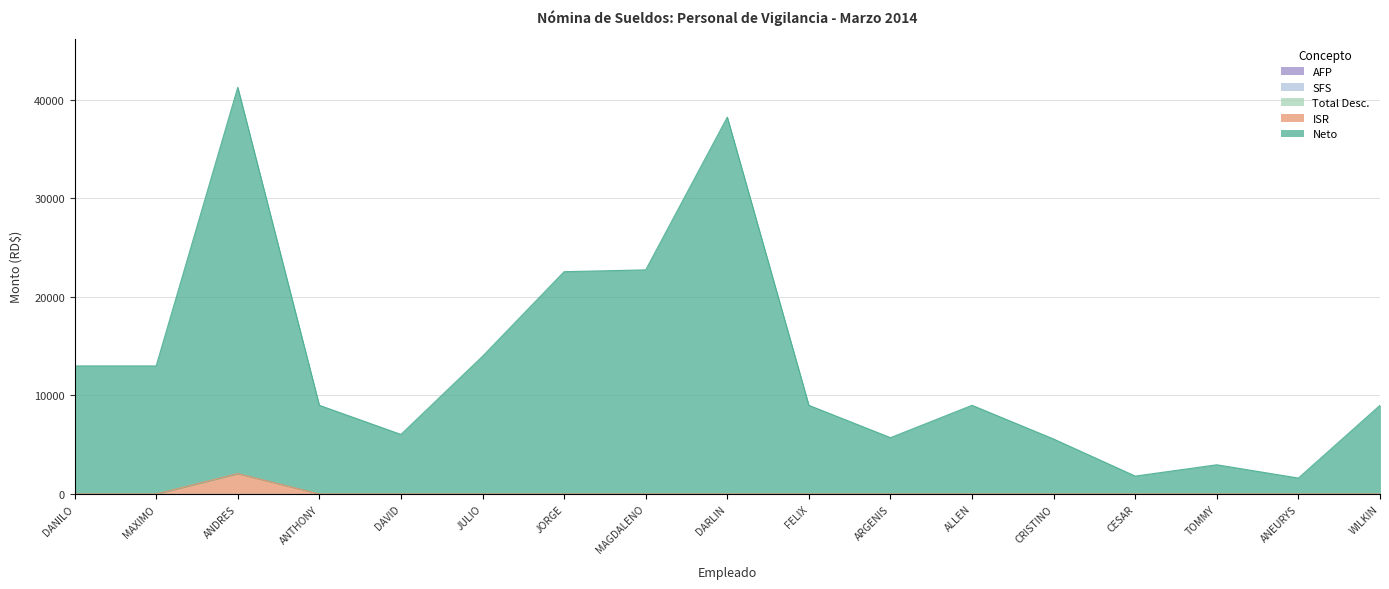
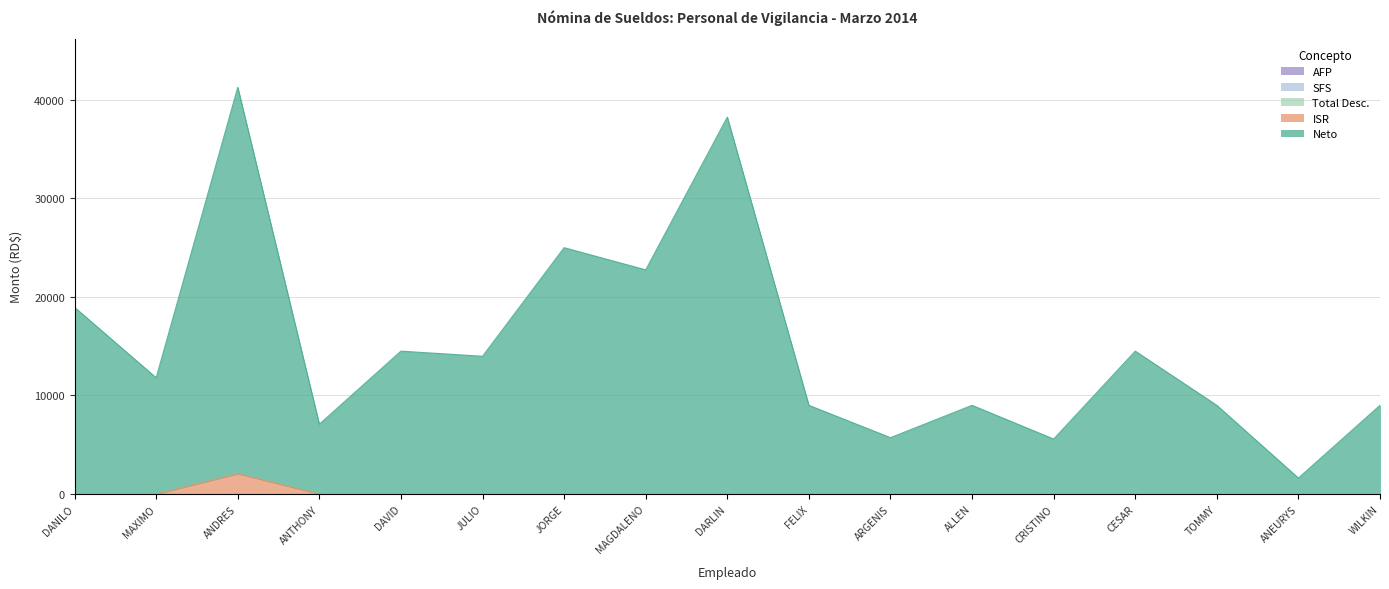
Neto, DANILO: 13000 -> 19000
Neto, MAXIMO: 13000 -> 12000
Neto, ANTHONY: 9000 -> 7000
Neto, DAVID: 6000 -> 15000
Neto, JORGE: 23000 -> 25000
Neto, CESAR: 2000 -> 15000
Neto, TOMMY: 3000 -> 9000
